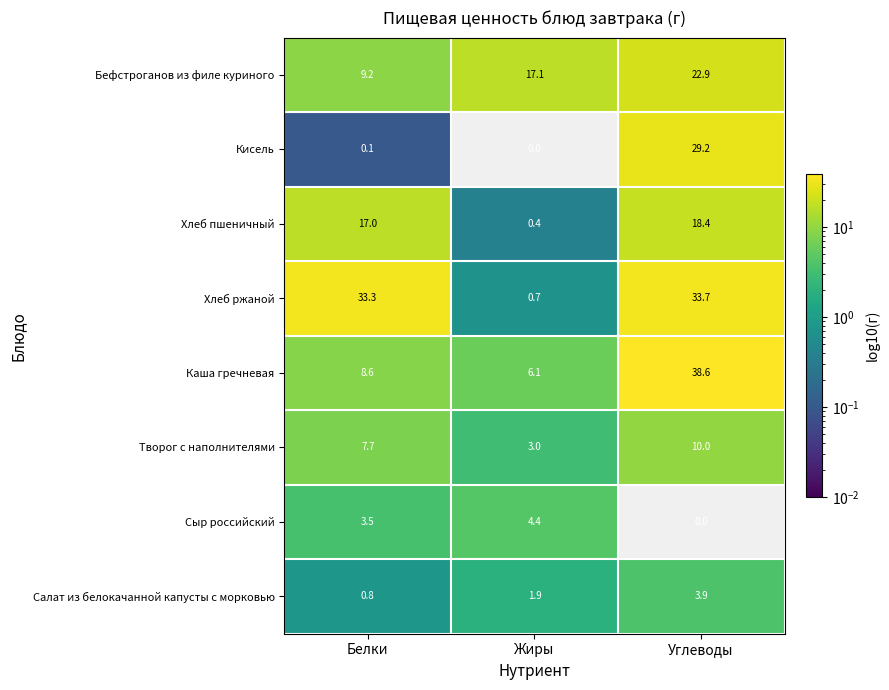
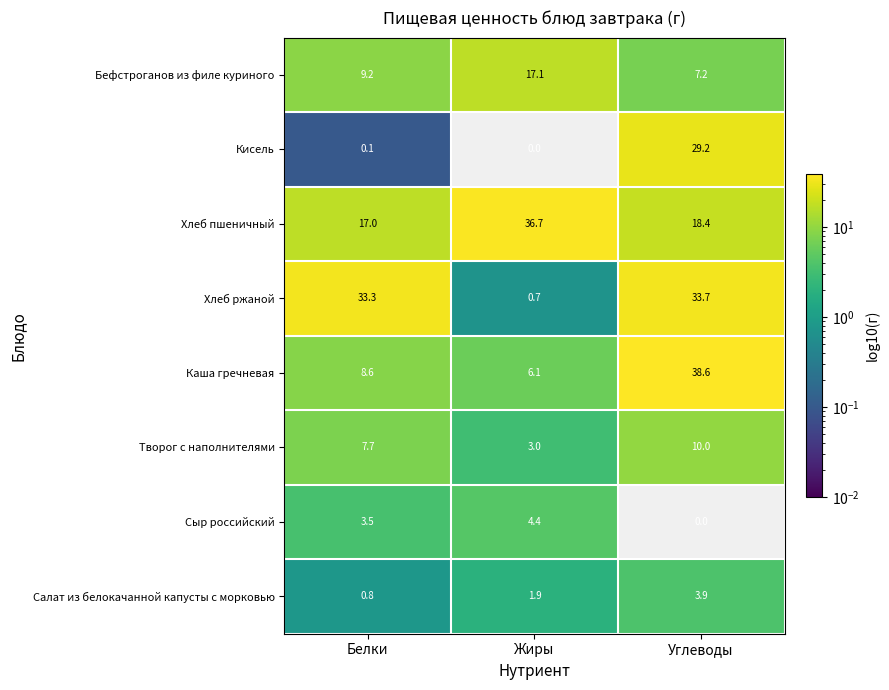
Бефстроганов из филе куриного, Углеводы: 22.9 -> 7.2
Хлеб пшеничный, Жиры: 0.4 -> 36.7
